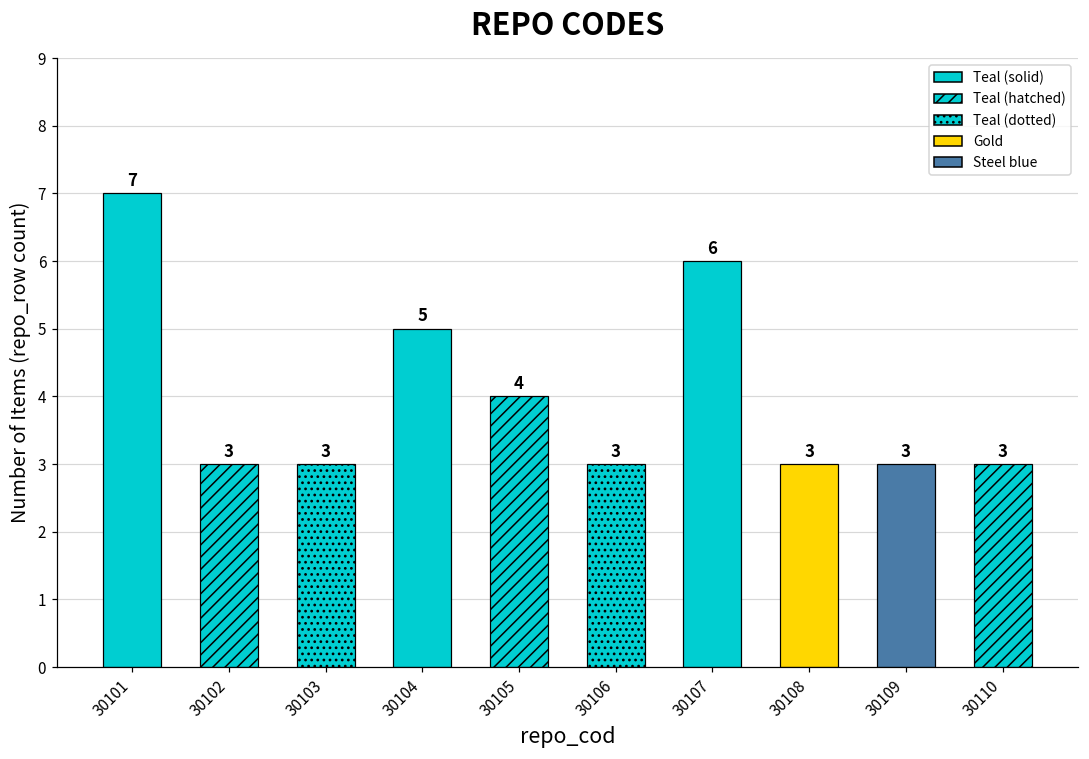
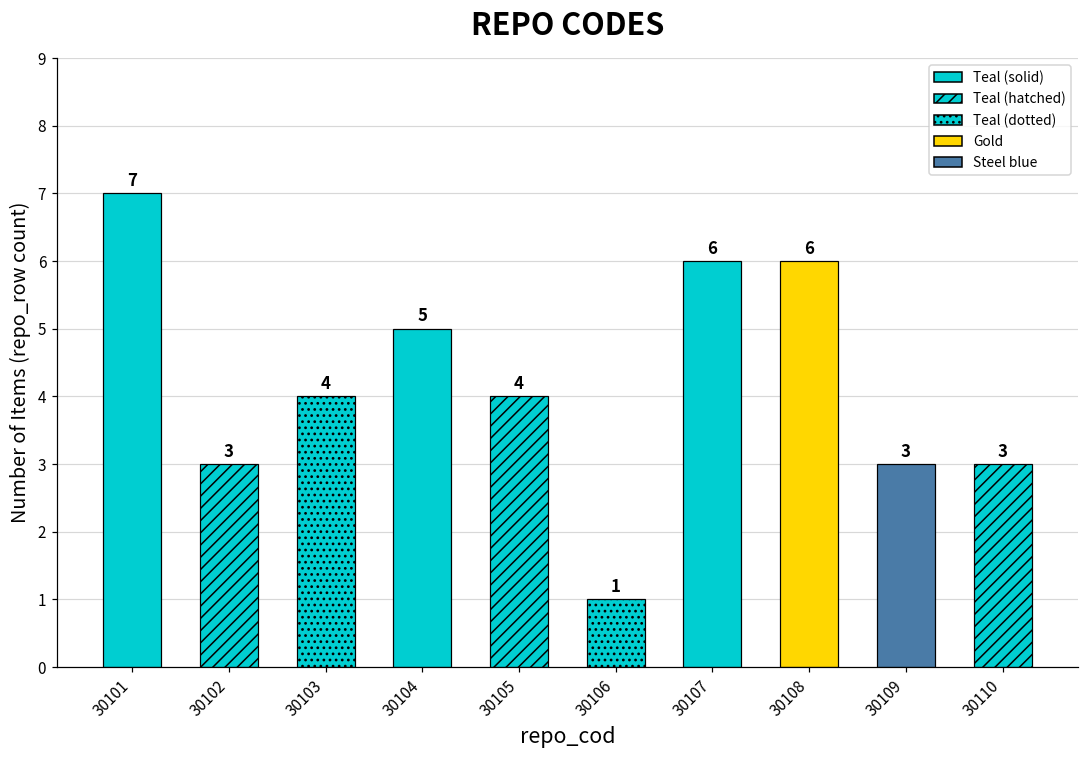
30103: 3 -> 4
30106: 3 -> 1
30108: 3 -> 6
